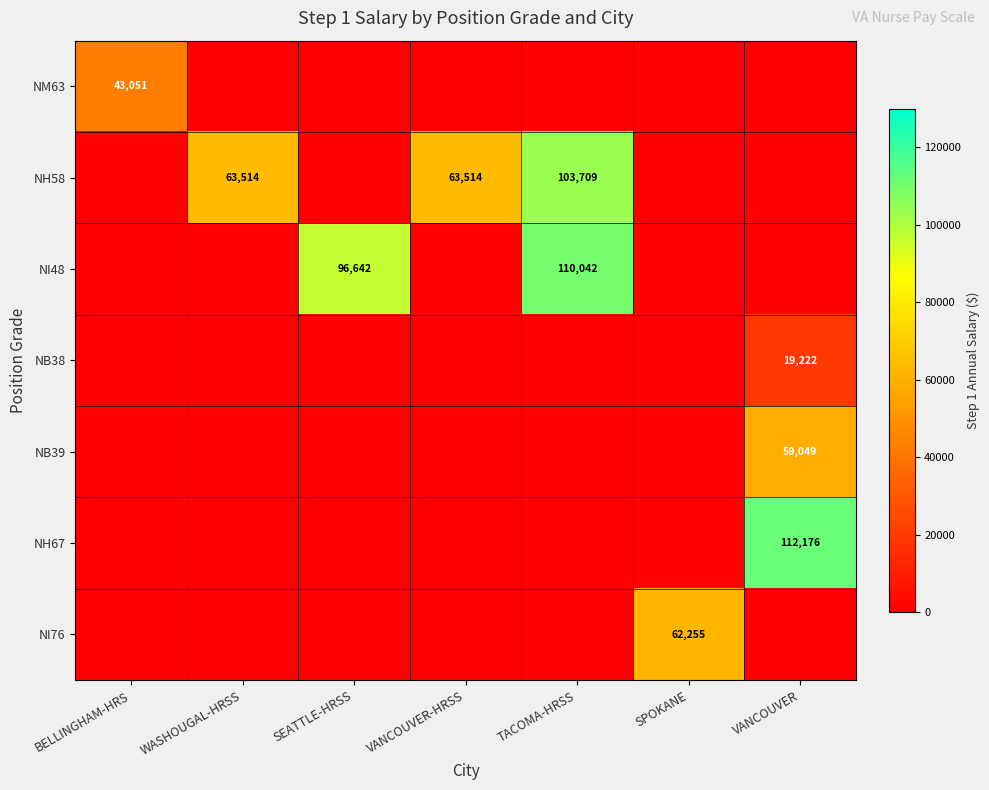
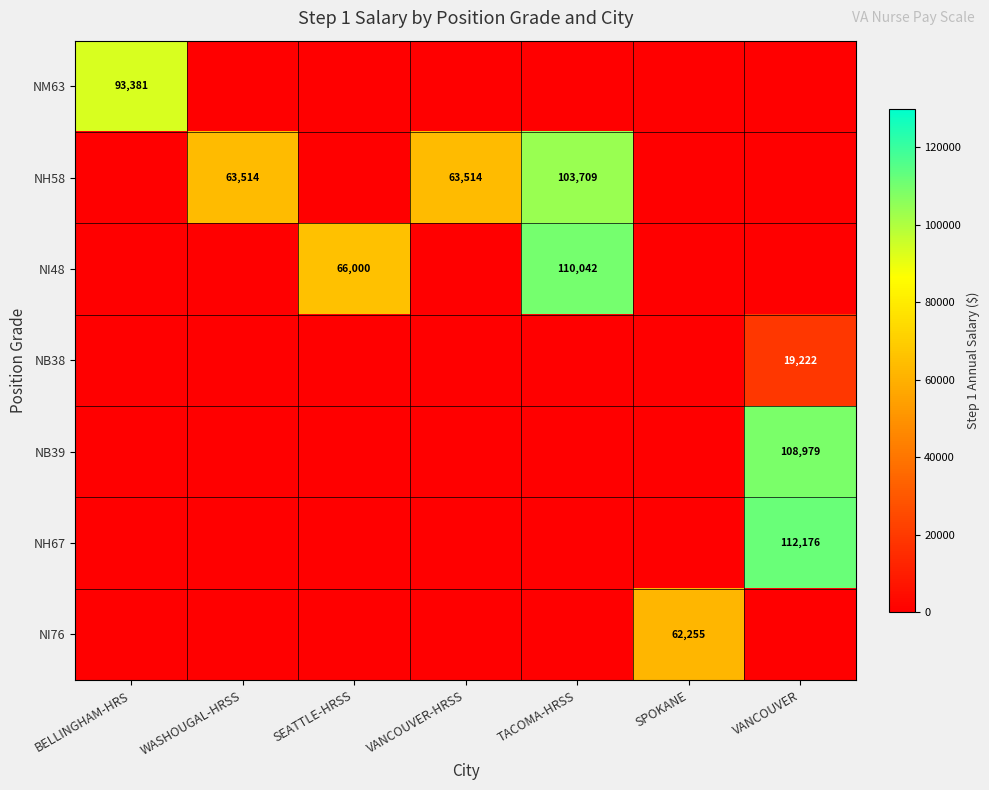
NM63, BELLINGHAM-HRS: 43,051 -> 93,381
NI48, SEATTLE-HRSS: 96,642 -> 66,000
NB39, VANCOUVER: 59,049 -> 108,979
